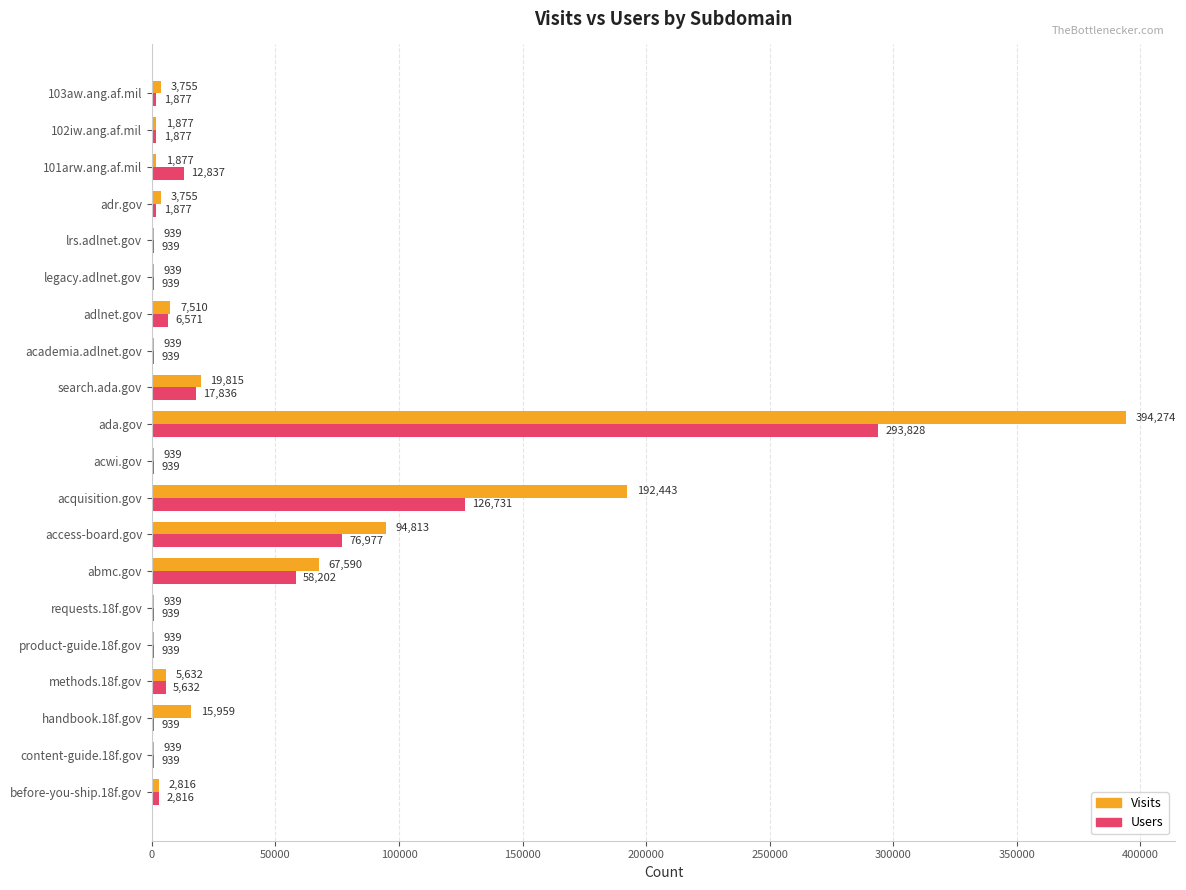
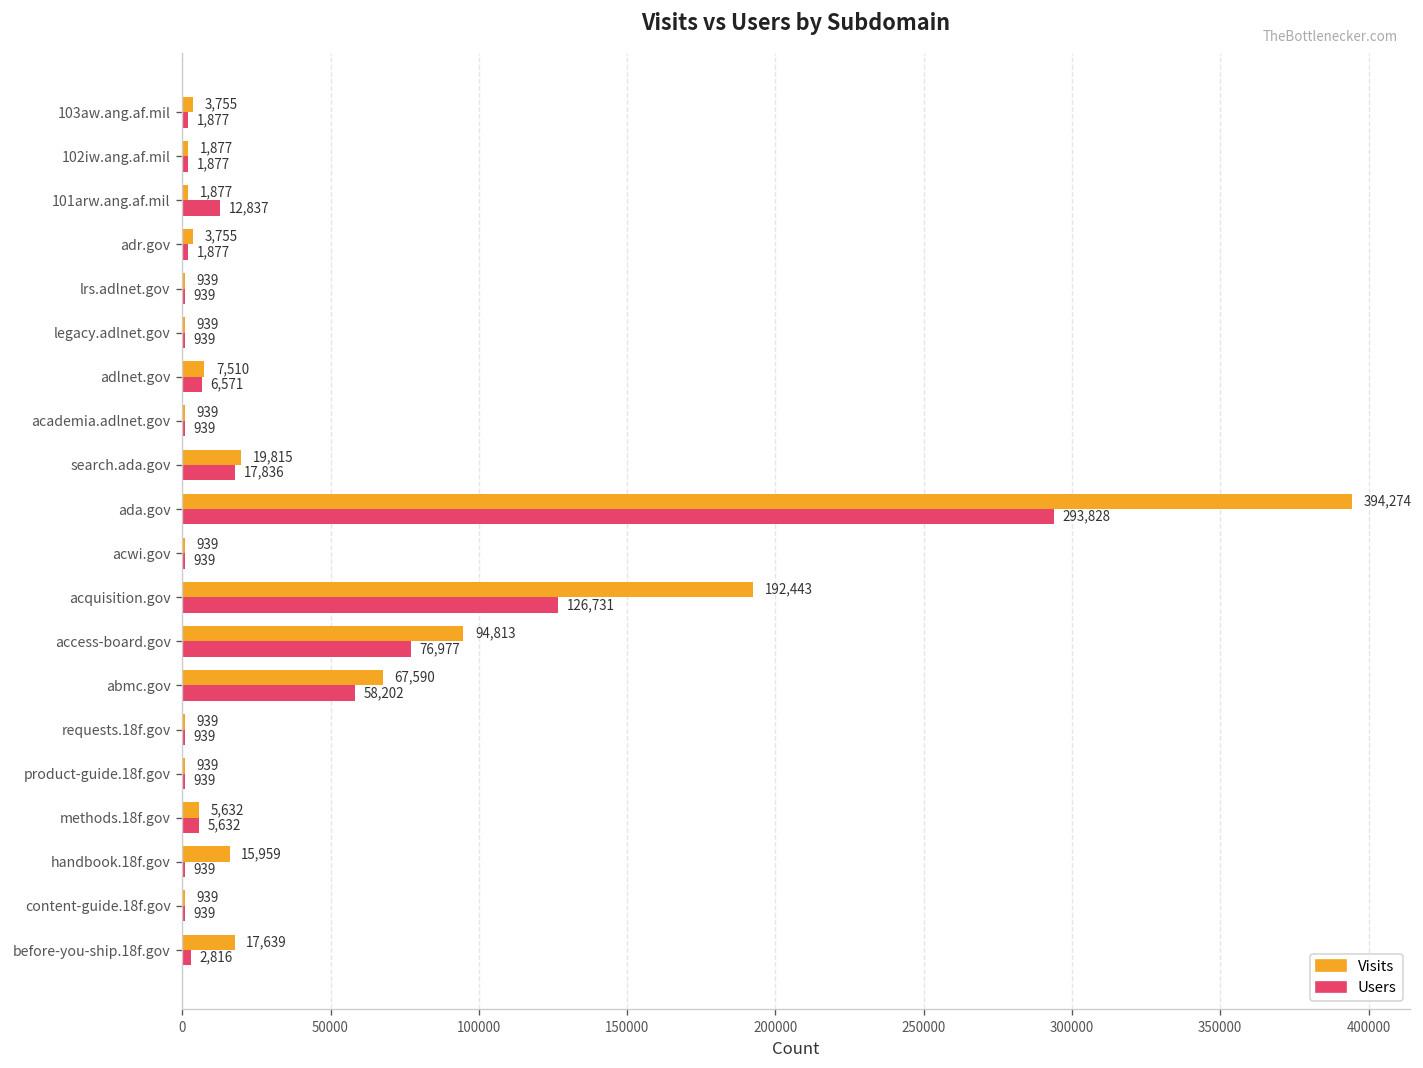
Visits, before-you-ship.18f.gov: 2,816 -> 17,639
